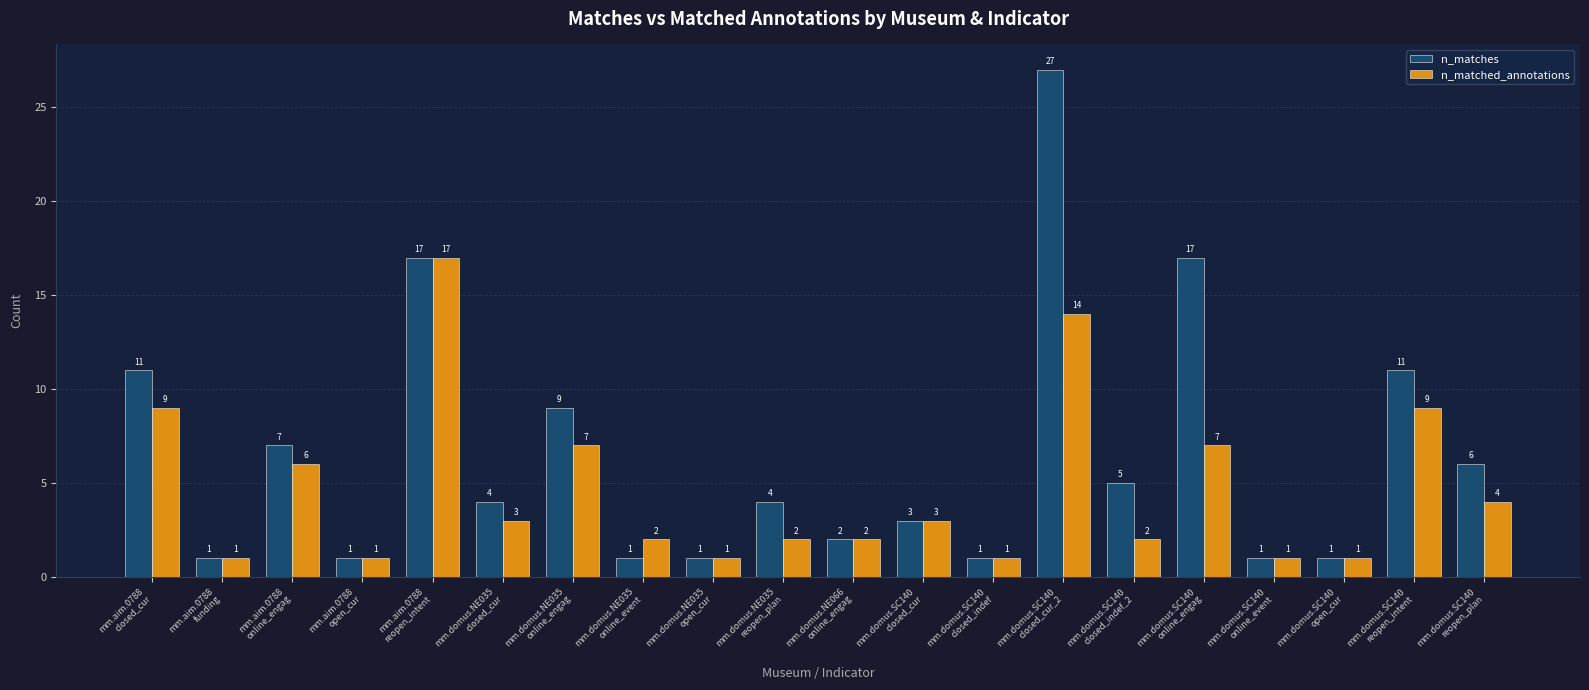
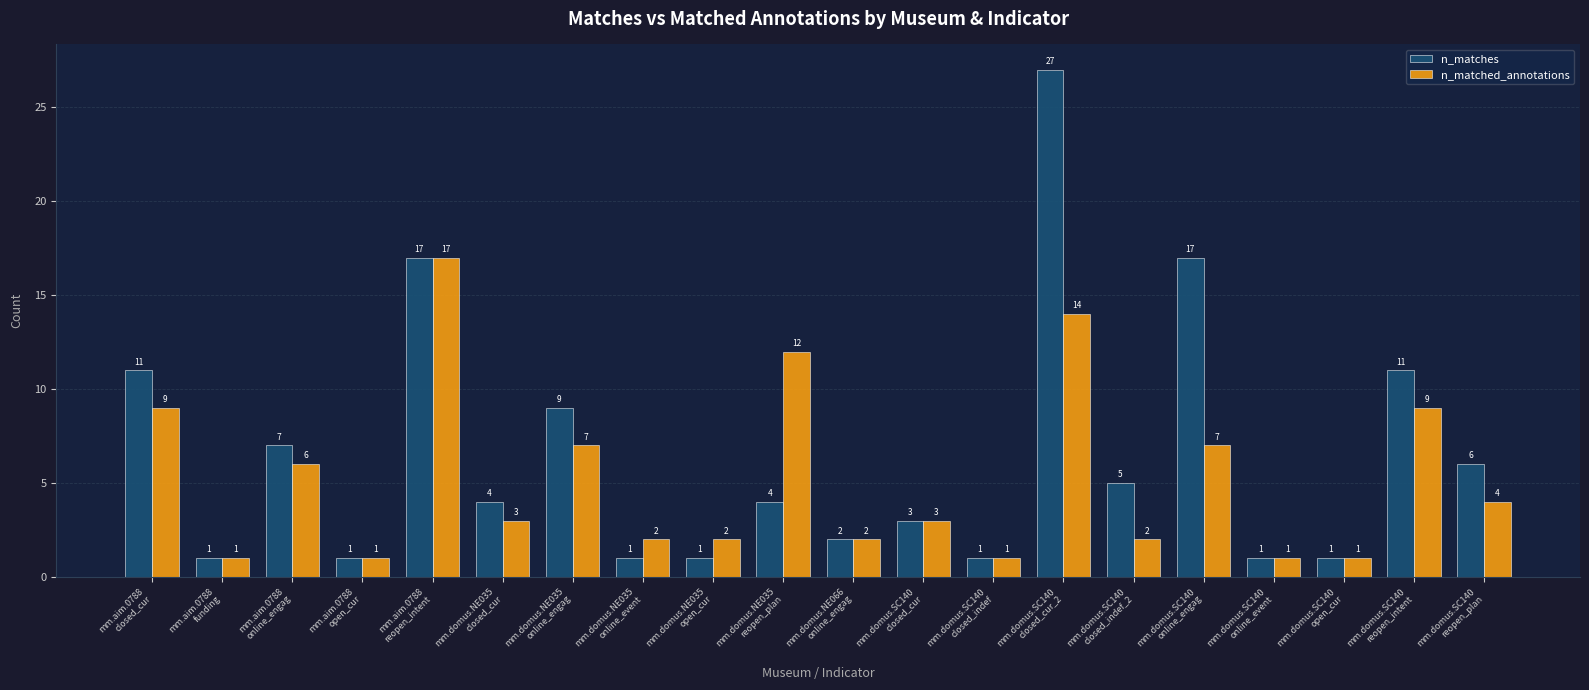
n_matched_annotations, mm.domus.NE035 open_cur: 1 -> 2
n_matched_annotations, mm.domus.NE035 reopen_plan: 2 -> 12
